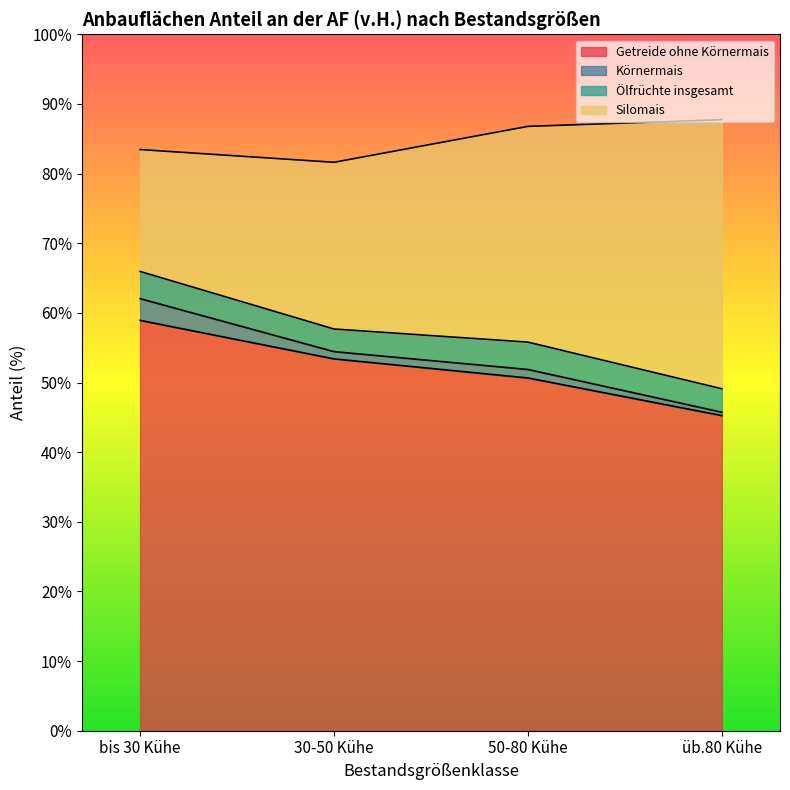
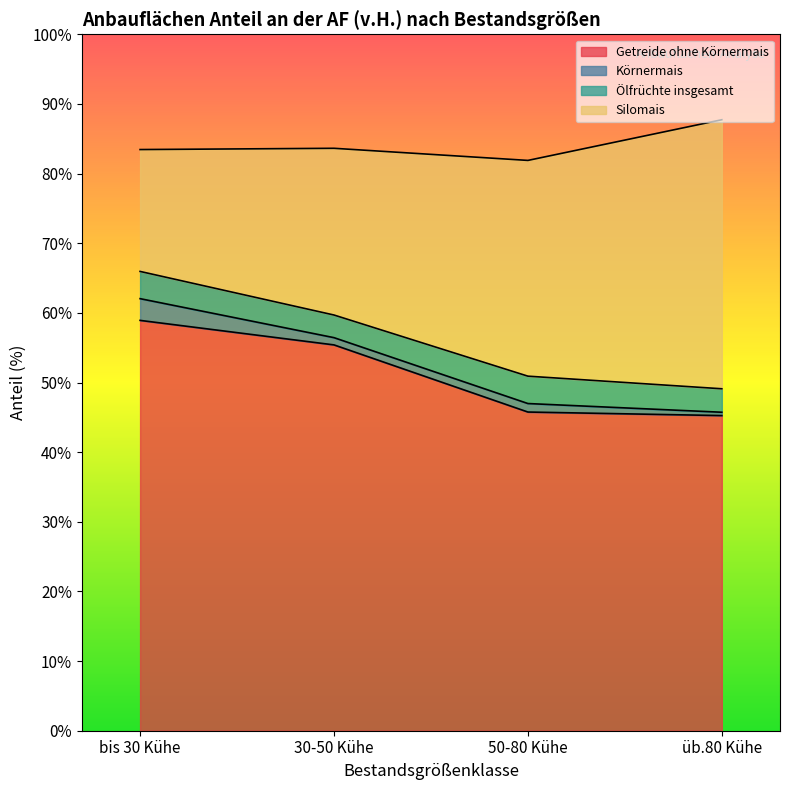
Getreide ohne Körnermais, 30-50 Kühe: 53% -> 55%
Getreide ohne Körnermais, 50-80 Kühe: 51% -> 46%
